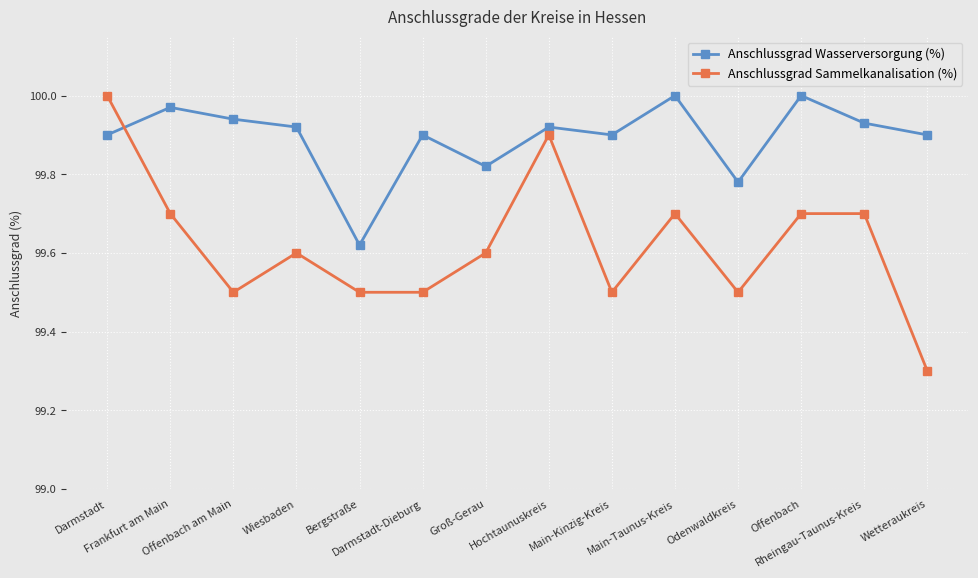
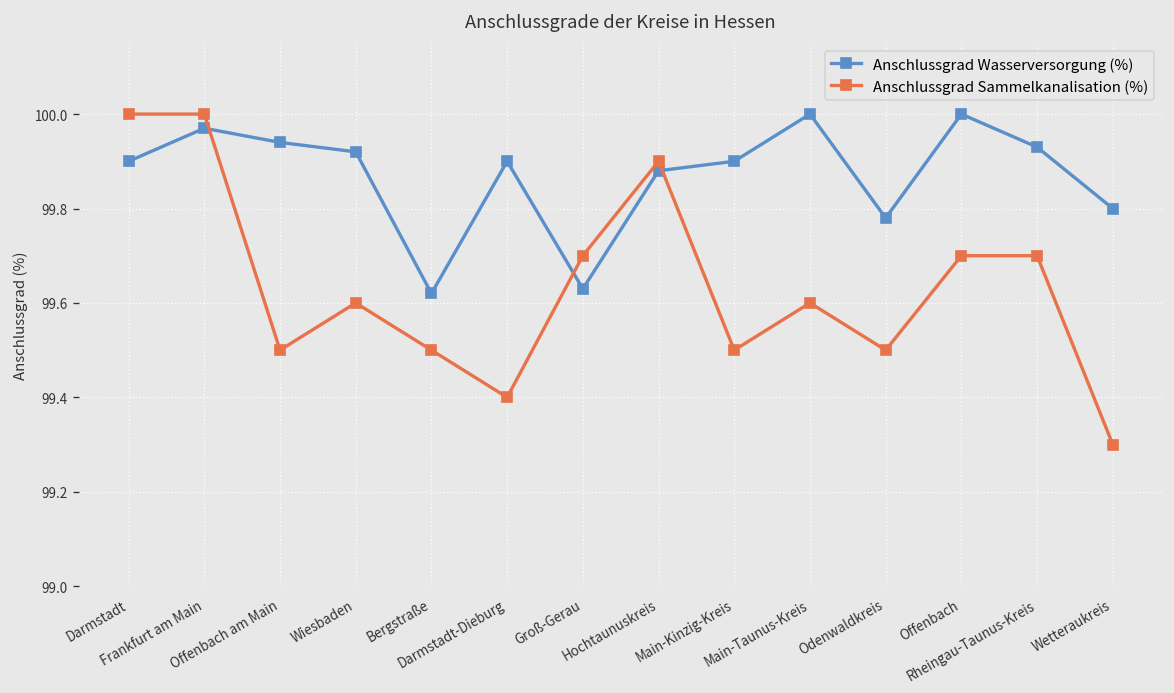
Anschlussgrad Sammelkanalisation (%), Frankfurt am Main: 99.7 -> 100.0
Anschlussgrad Sammelkanalisation (%), Darmstadt-Dieburg: 99.5 -> 99.4
Anschlussgrad Wasserversorgung (%), Groß-Gerau: 99.82 -> 99.63
Anschlussgrad Sammelkanalisation (%), Groß-Gerau: 99.6 -> 99.7
Anschlussgrad Wasserversorgung (%), Hochtaunuskreis: 99.92 -> 99.88
Anschlussgrad Sammelkanalisation (%), Main-Taunus-Kreis: 99.7 -> 99.6
Anschlussgrad Wasserversorgung (%), Wetteraukreis: 99.9 -> 99.8
